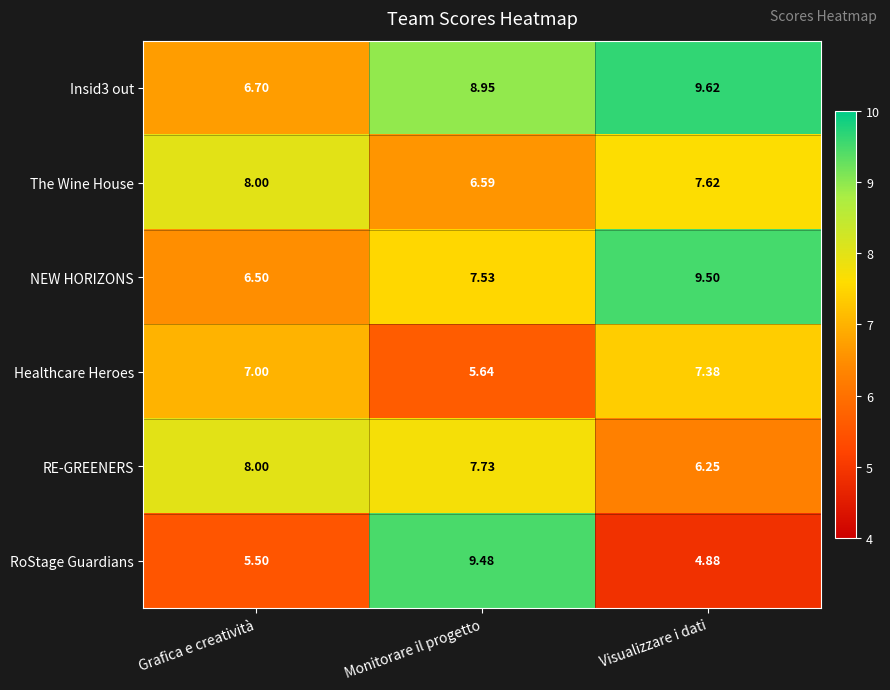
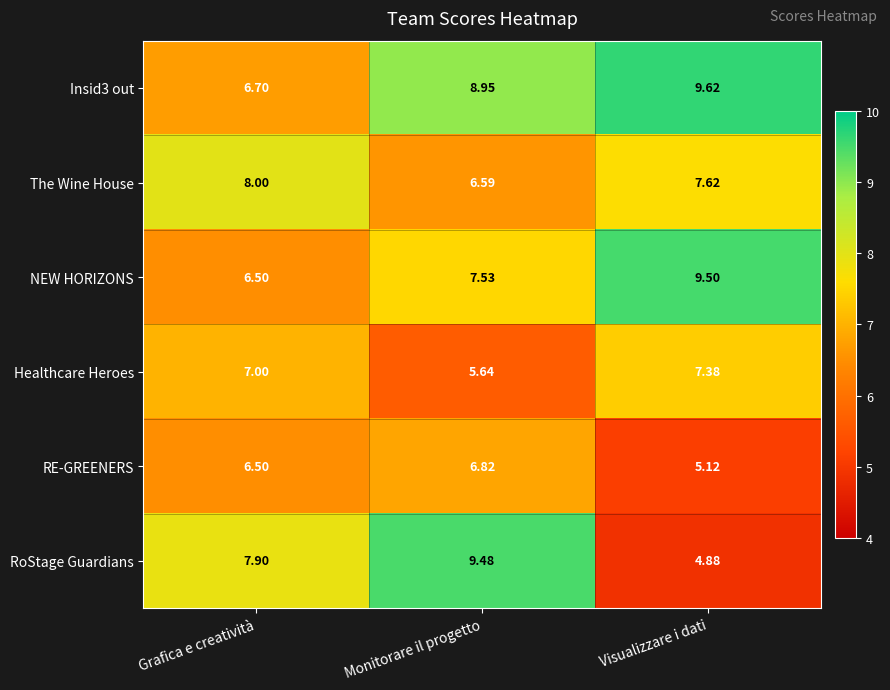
RE-GREENERS, Grafica e creatività: 8.00 -> 6.50
RE-GREENERS, Monitorare il progetto: 7.73 -> 6.82
RE-GREENERS, Visualizzare i dati: 6.25 -> 5.12
RoStage Guardians, Grafica e creatività: 5.50 -> 7.90
